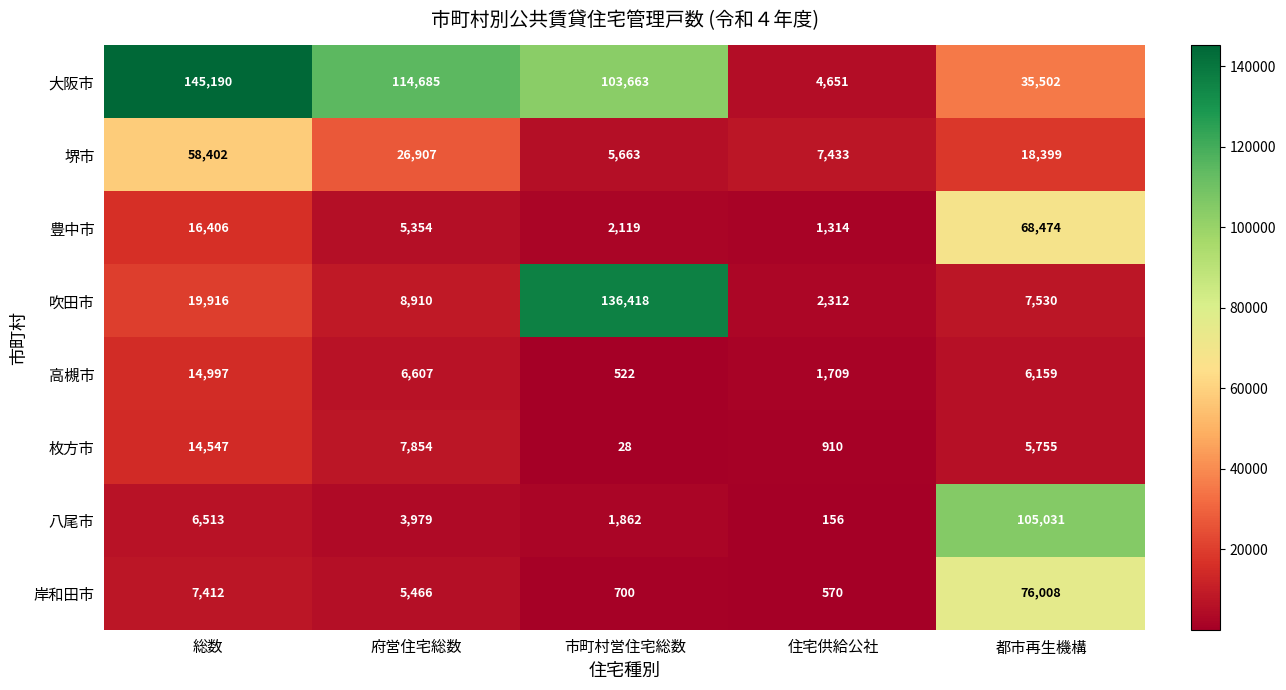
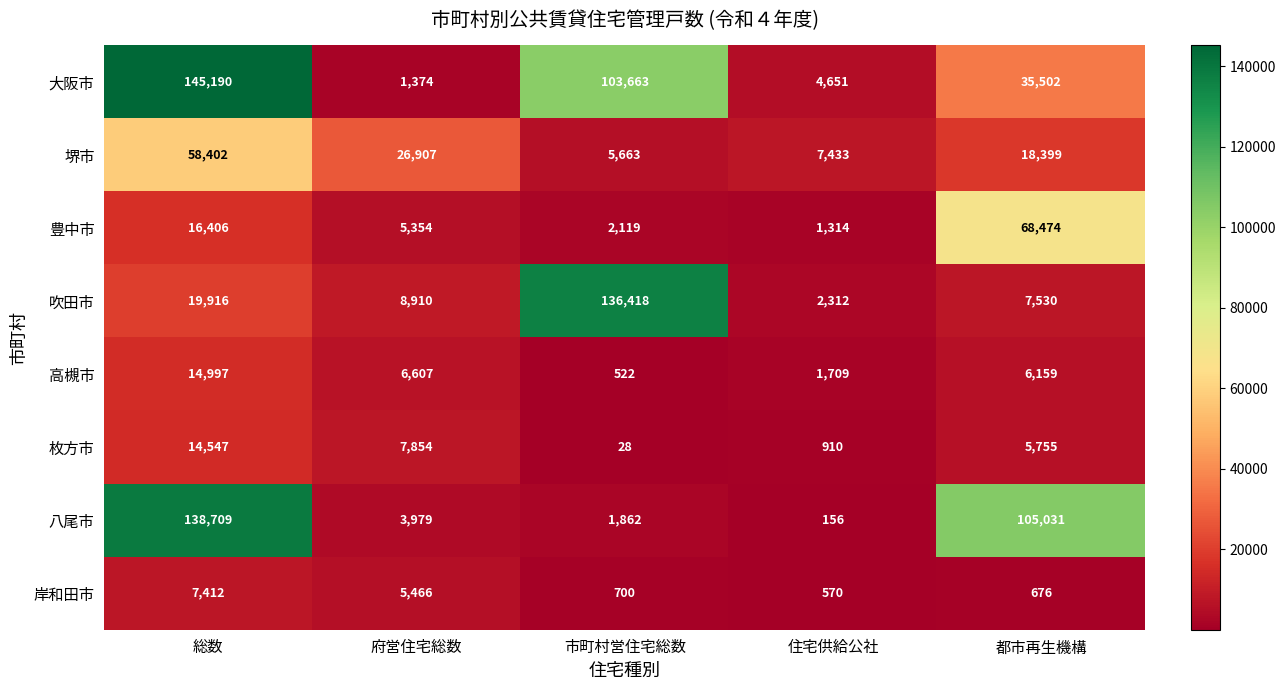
大阪市, 府営住宅総数: 114,685 -> 1,374
八尾市, 総数: 6,513 -> 138,709
岸和田市, 都市再生機構: 76,008 -> 676
